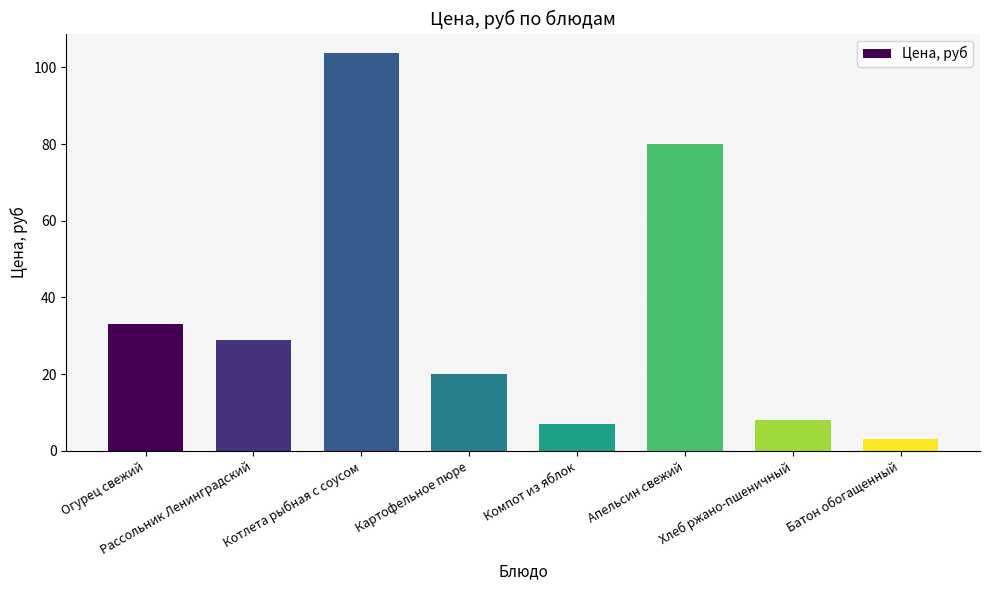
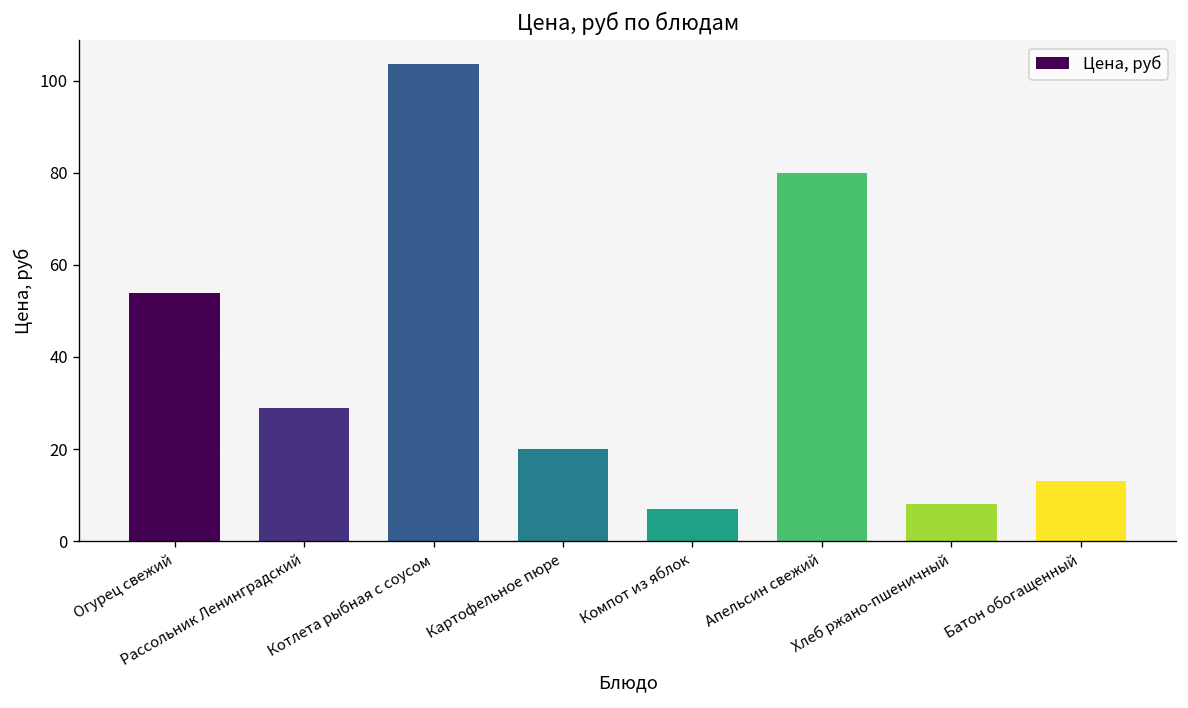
Огурец свежий: 33 -> 54
Батон обогащенный: 3 -> 13
